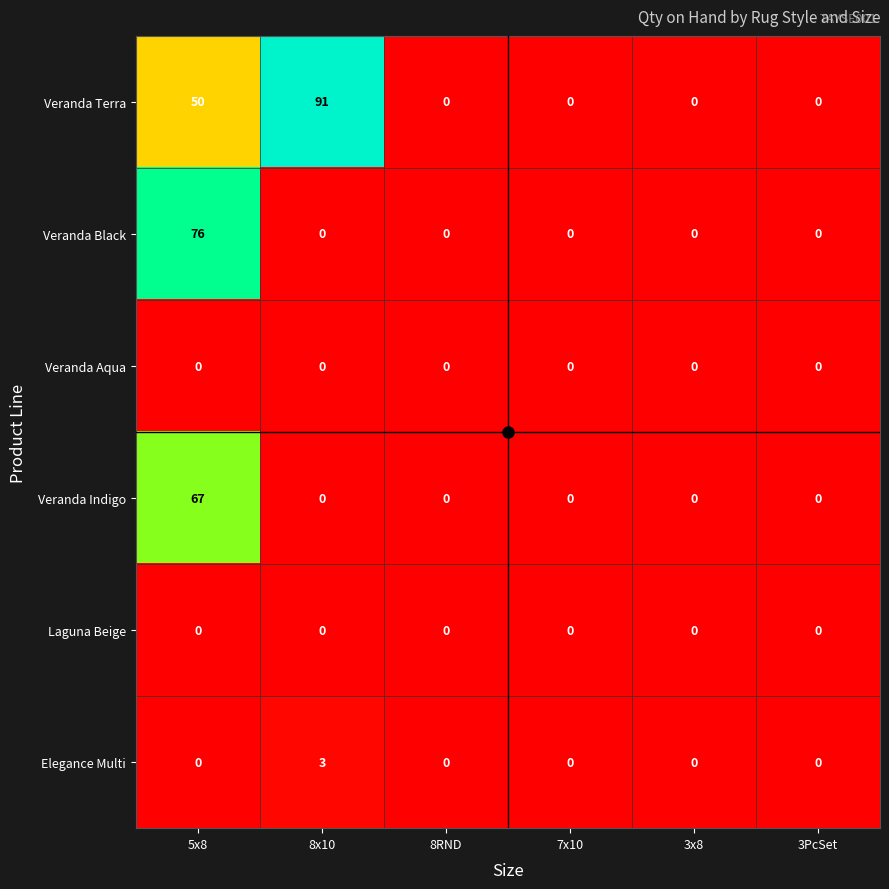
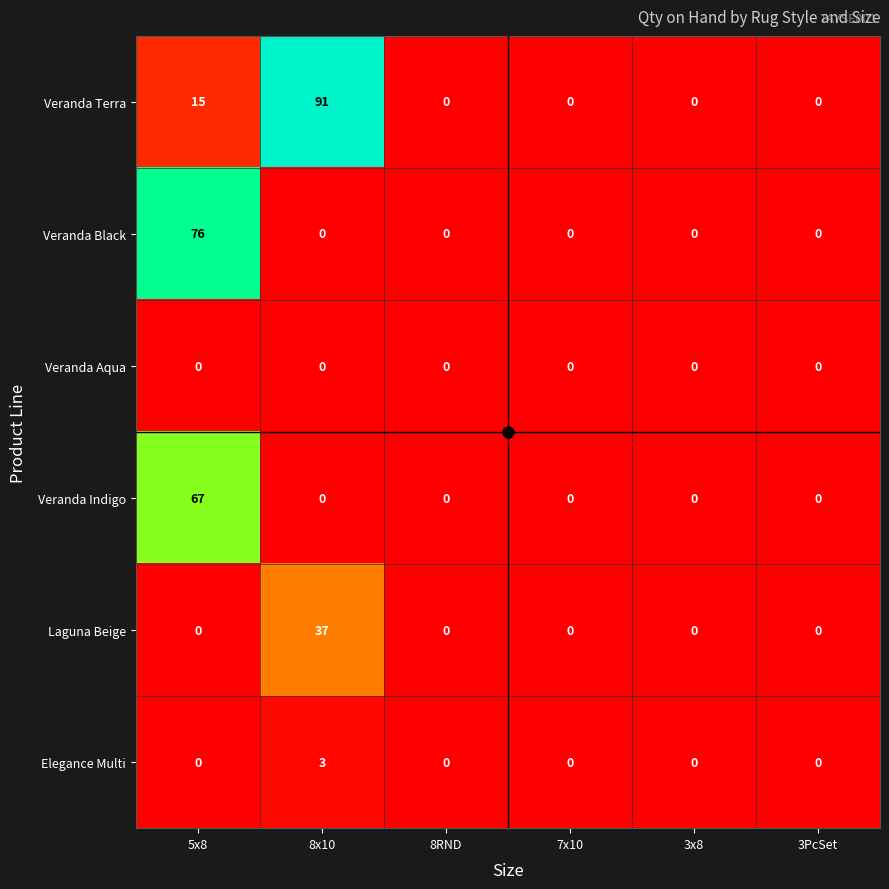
Veranda Terra, 5x8: 50 -> 15
Laguna Beige, 8x10: 0 -> 37
